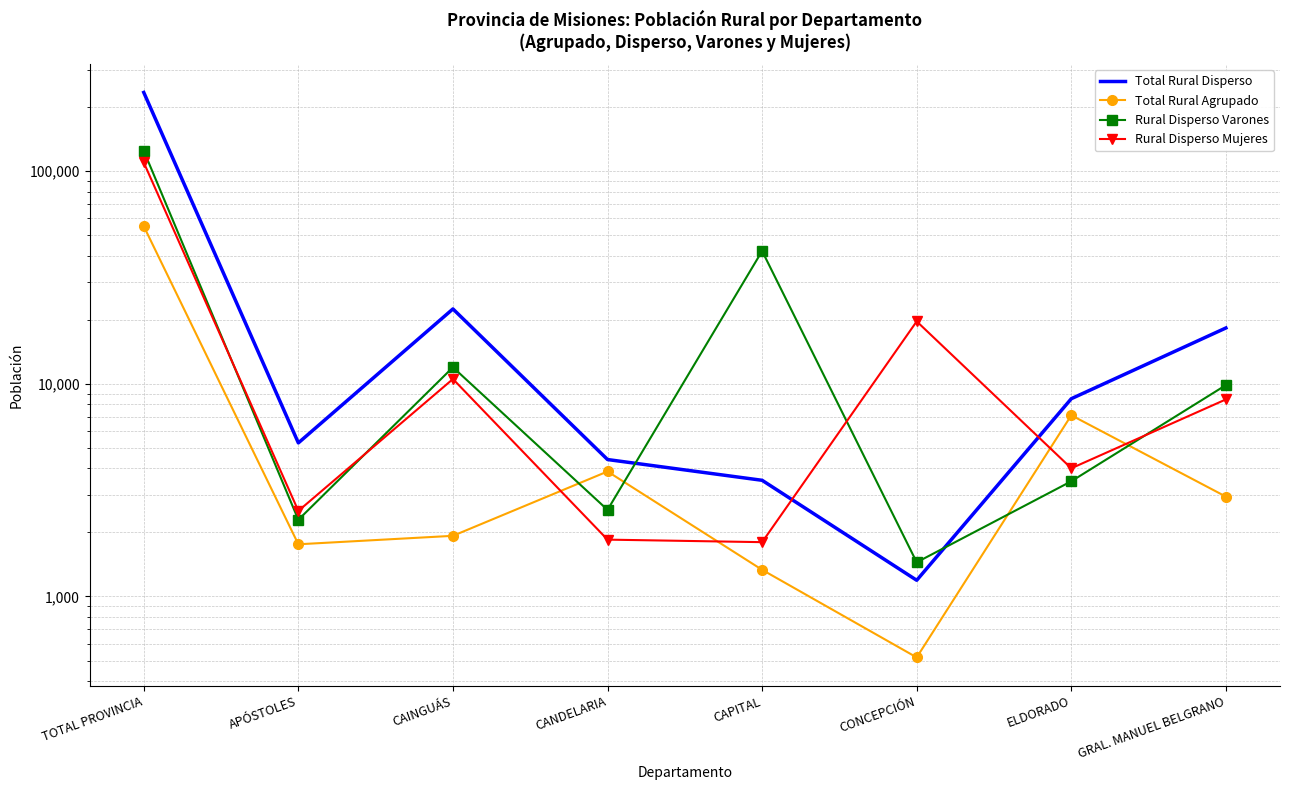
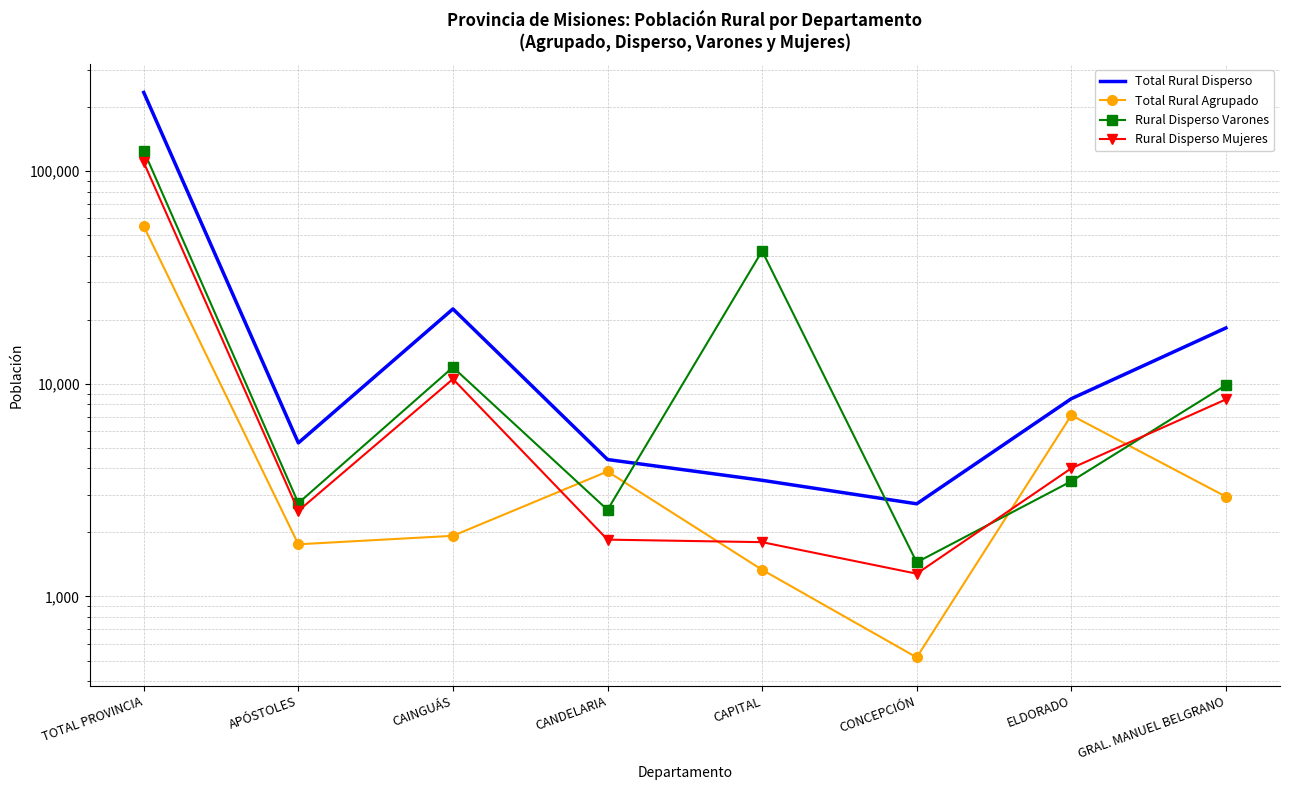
Rural Disperso Varones, APÓSTOLES: 2,300 -> 2,700
Total Rural Disperso, CONCEPCIÓN: 1,200 -> 2,700
Rural Disperso Mujeres, CONCEPCIÓN: 20,000 -> 1,300
